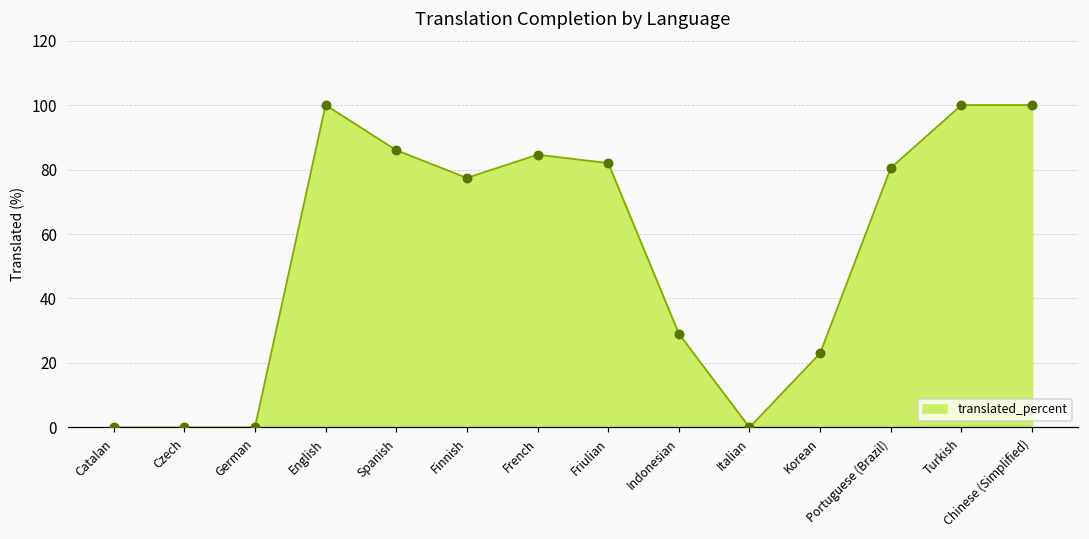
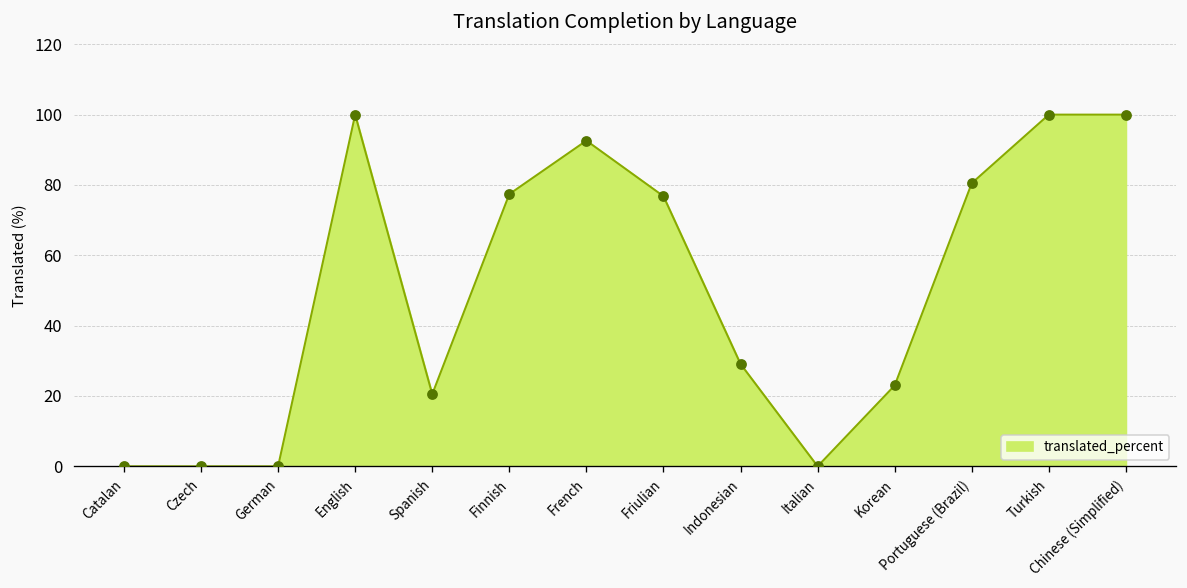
Spanish: 86 -> 21
French: 85 -> 93
Friulian: 82 -> 77
